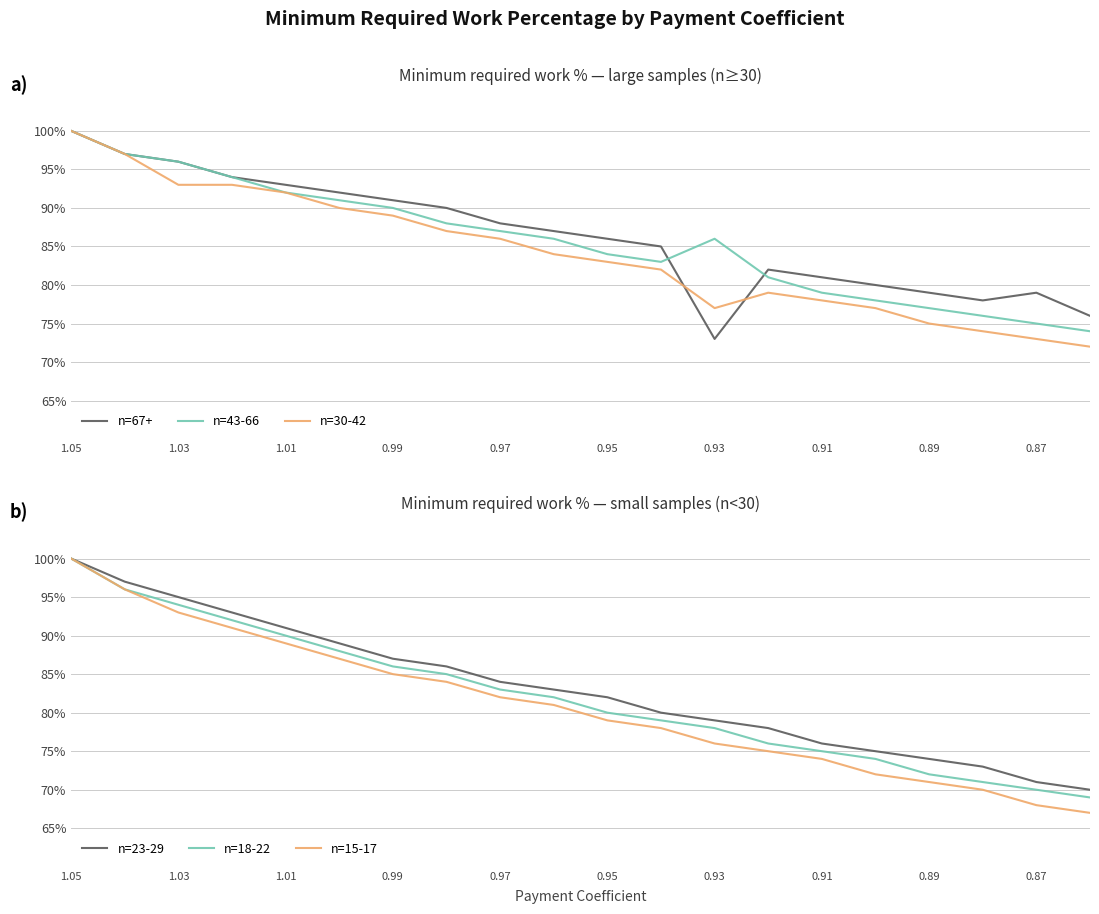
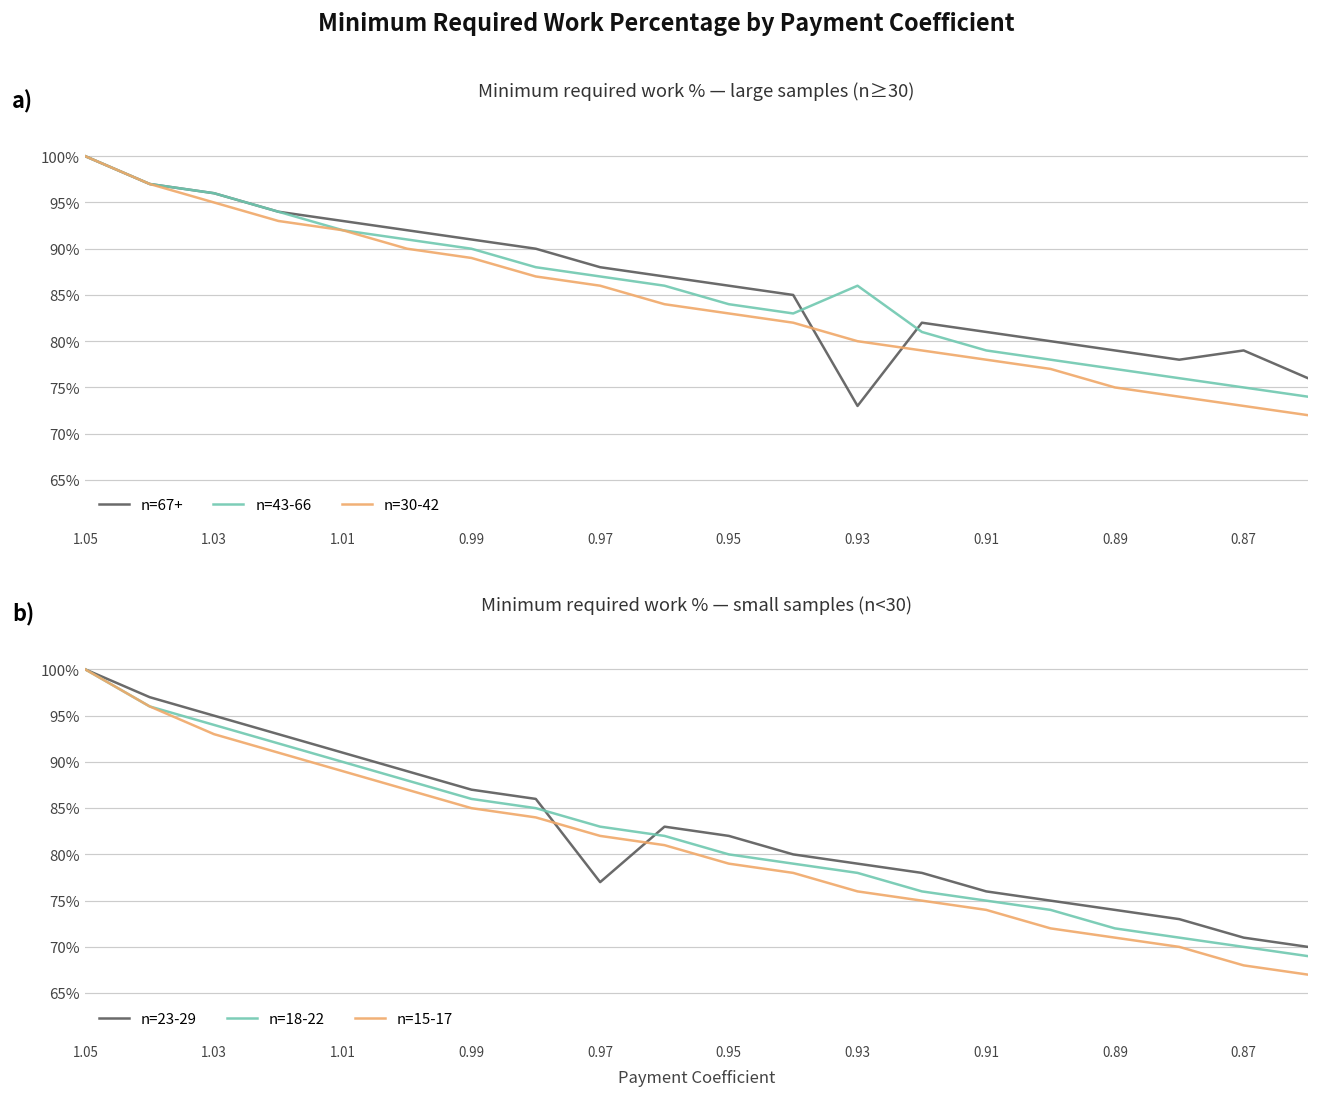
Minimum required work % — large samples (n≥30), n=30-42, 1.03: 93% -> 95%
Minimum required work % — large samples (n≥30), n=30-42, 0.93: 77% -> 80%
Minimum required work % — small samples (n<30), n=23-29, 0.97: 84% -> 77%
